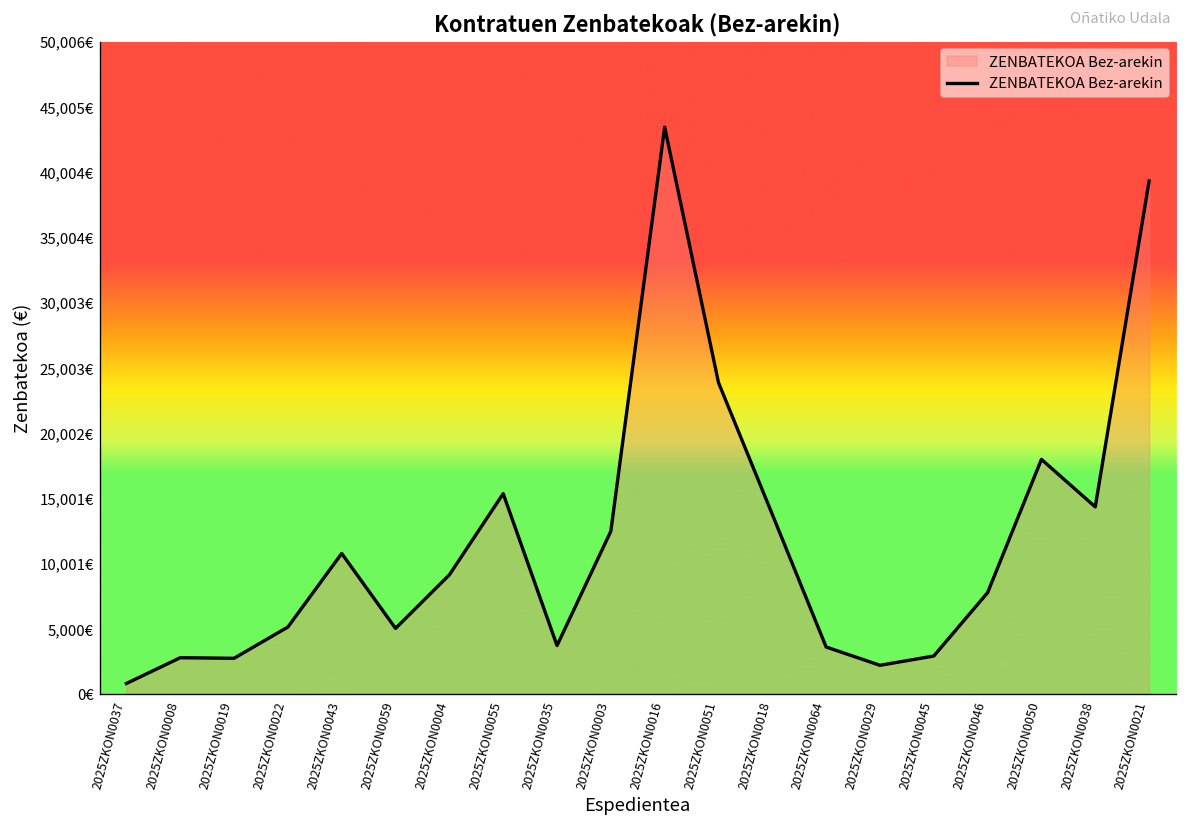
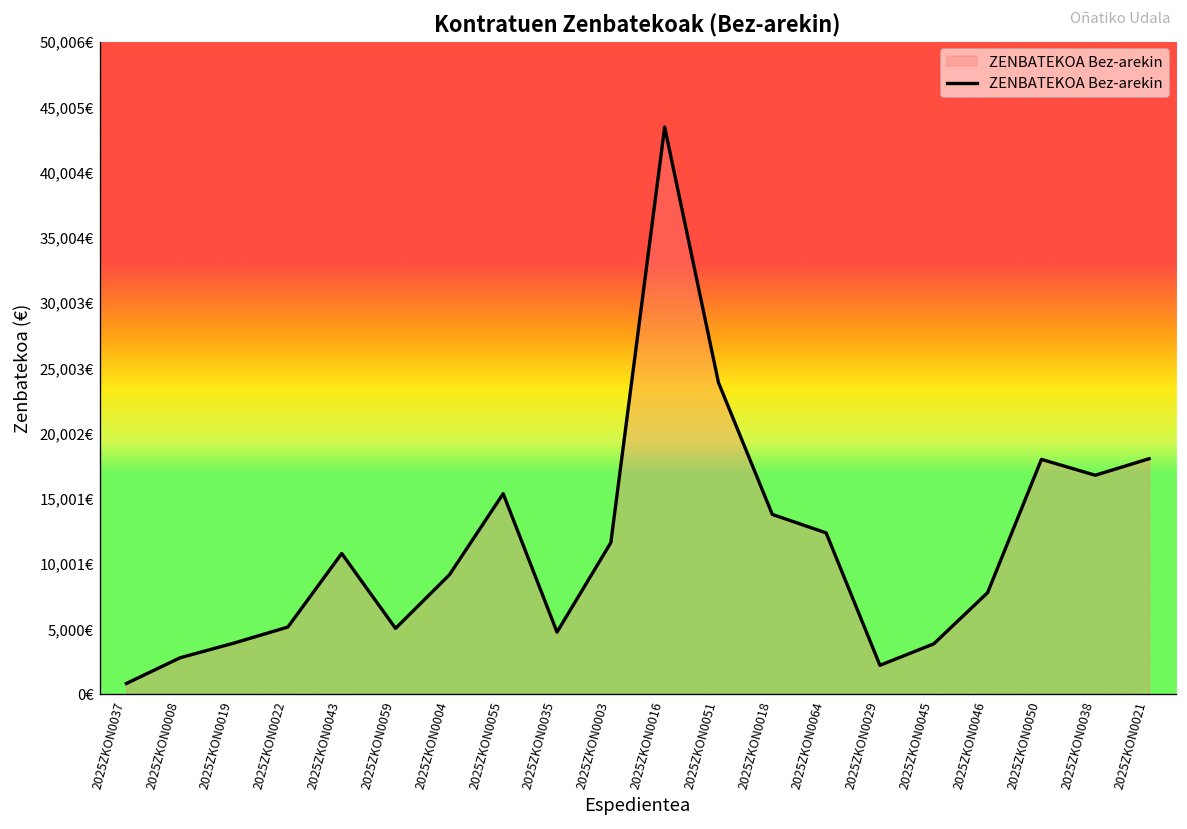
2025ZKON0019: 2,800€ -> 3,900€
2025ZKON0035: 3,700€ -> 4,800€
2025ZKON0003: 12,500€ -> 11,600€
2025ZKON0064: 3,600€ -> 12,400€
2025ZKON0045: 2,900€ -> 3,900€
2025ZKON0038: 14,400€ -> 16,800€
2025ZKON0021: 39,300€ -> 18,100€
